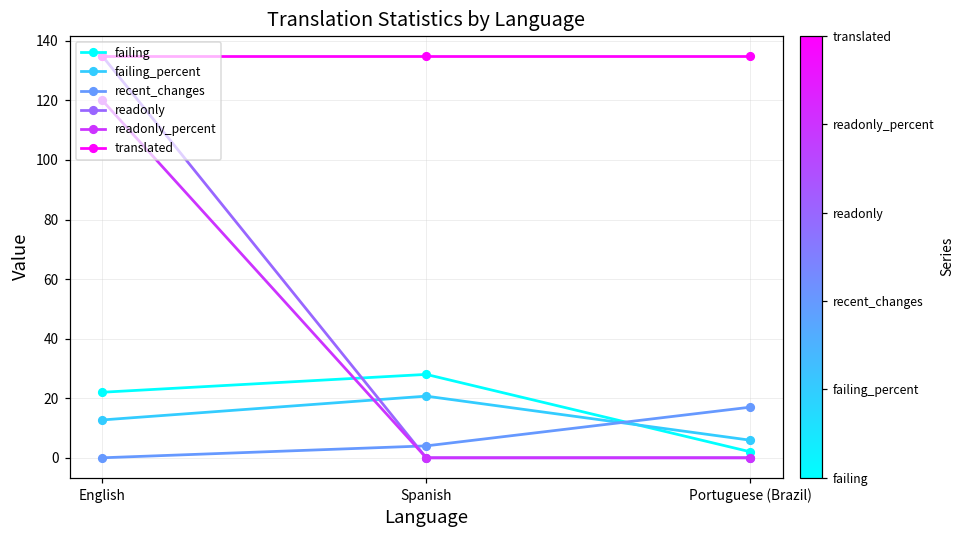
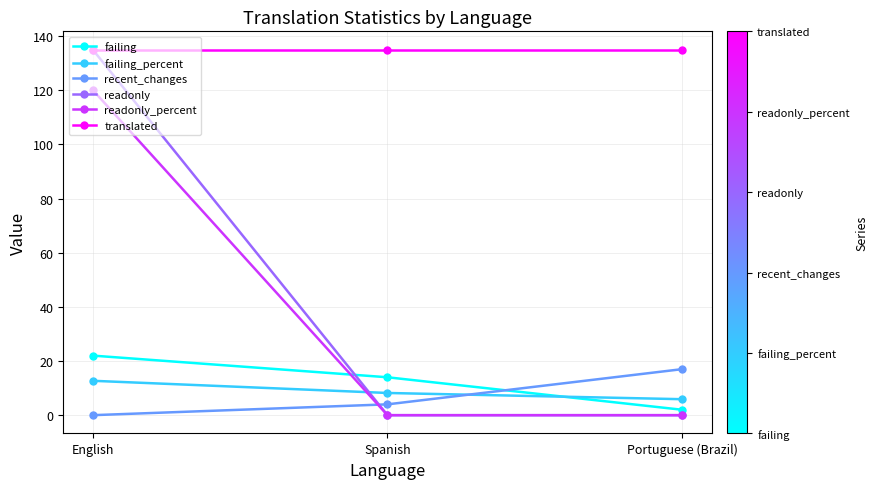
failing, Spanish: 28 -> 14
failing_percent, Spanish: 21 -> 8
